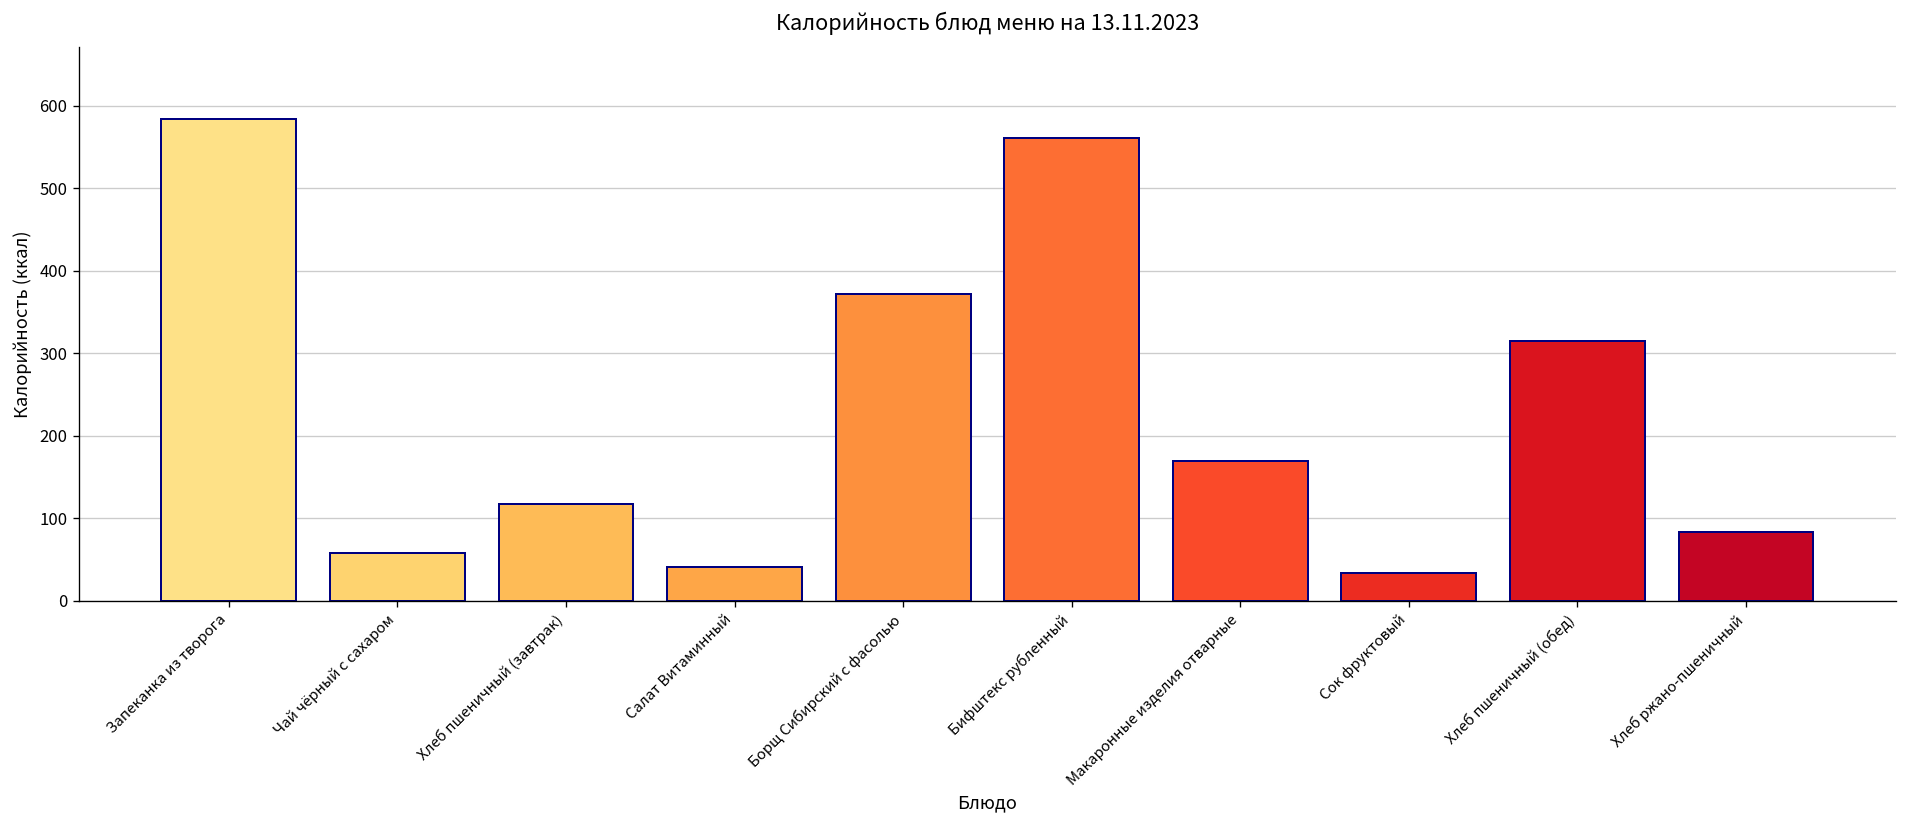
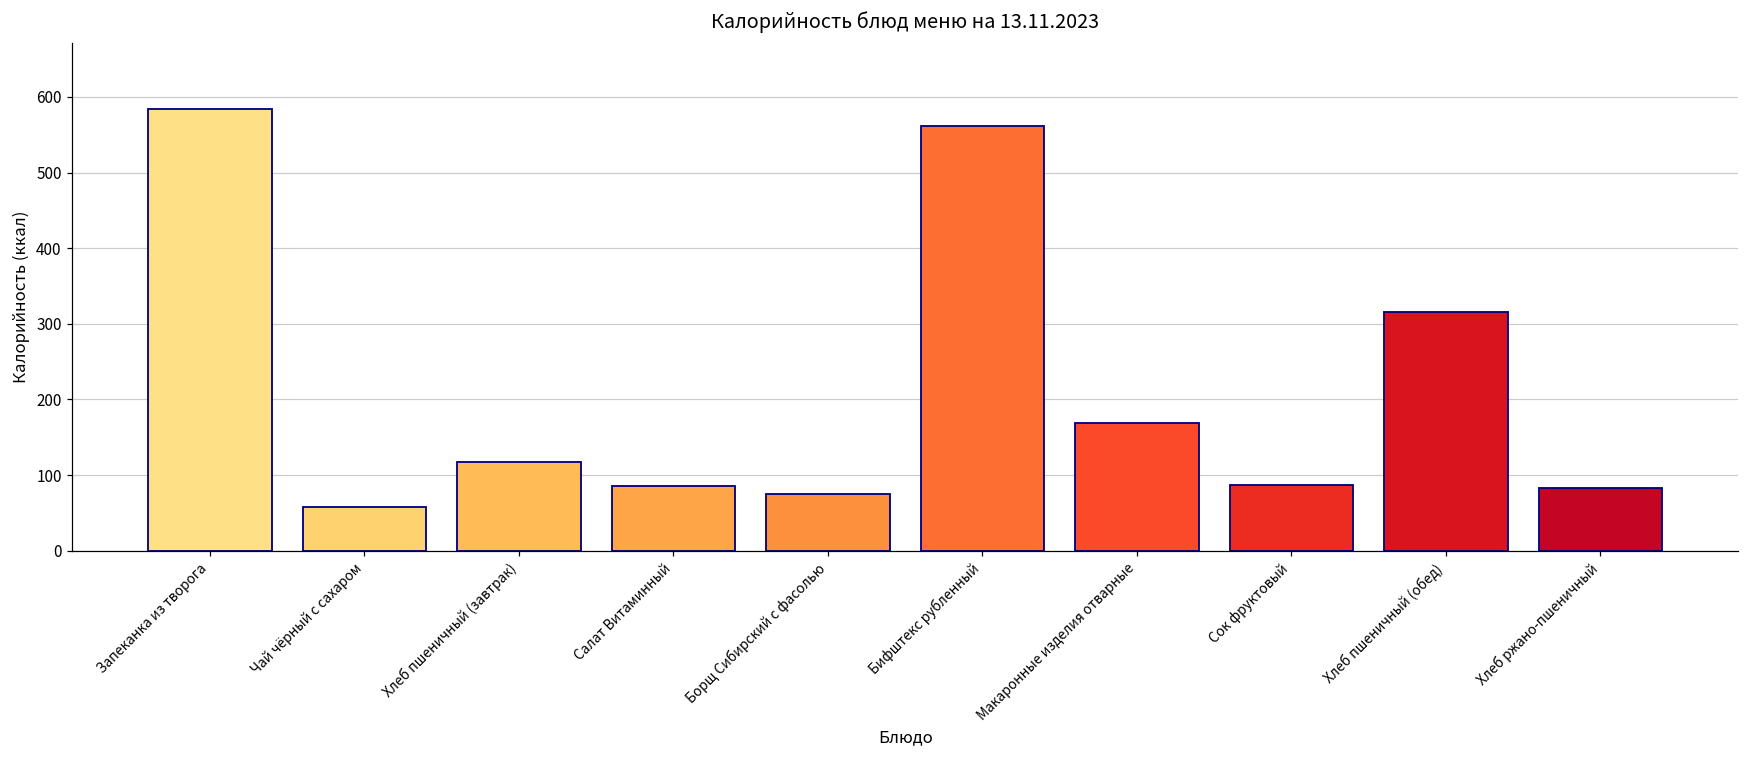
Салат Витаминный: 40 -> 90
Борщ Сибирский с фасолью: 370 -> 70
Сок фруктовый: 30 -> 90
